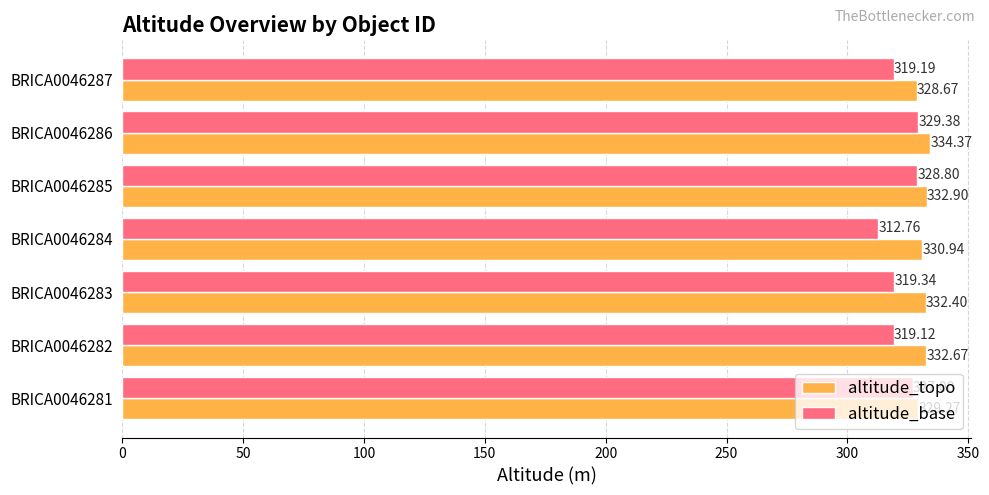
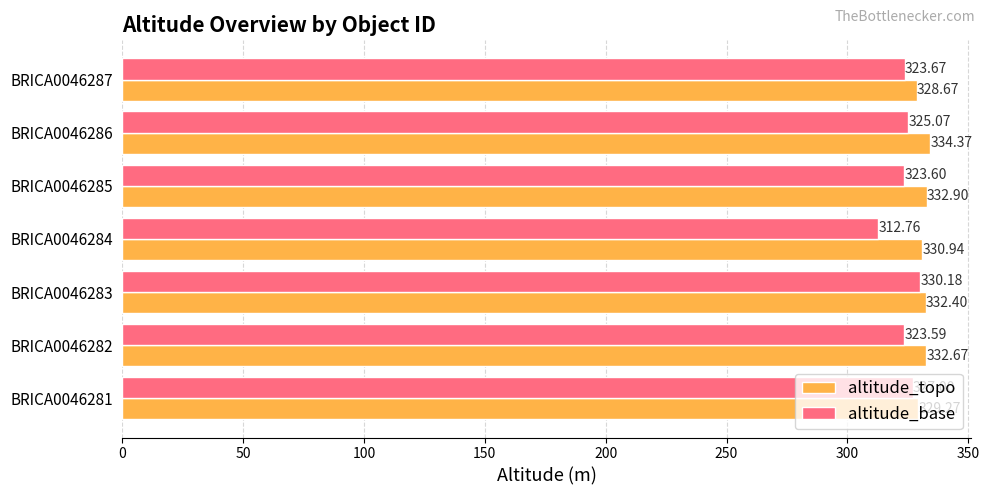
altitude_base, BRICA0046287: 319.19 -> 323.67
altitude_base, BRICA0046286: 329.38 -> 325.07
altitude_base, BRICA0046285: 328.80 -> 323.60
altitude_base, BRICA0046283: 319.34 -> 330.18
altitude_base, BRICA0046282: 319.12 -> 323.59
